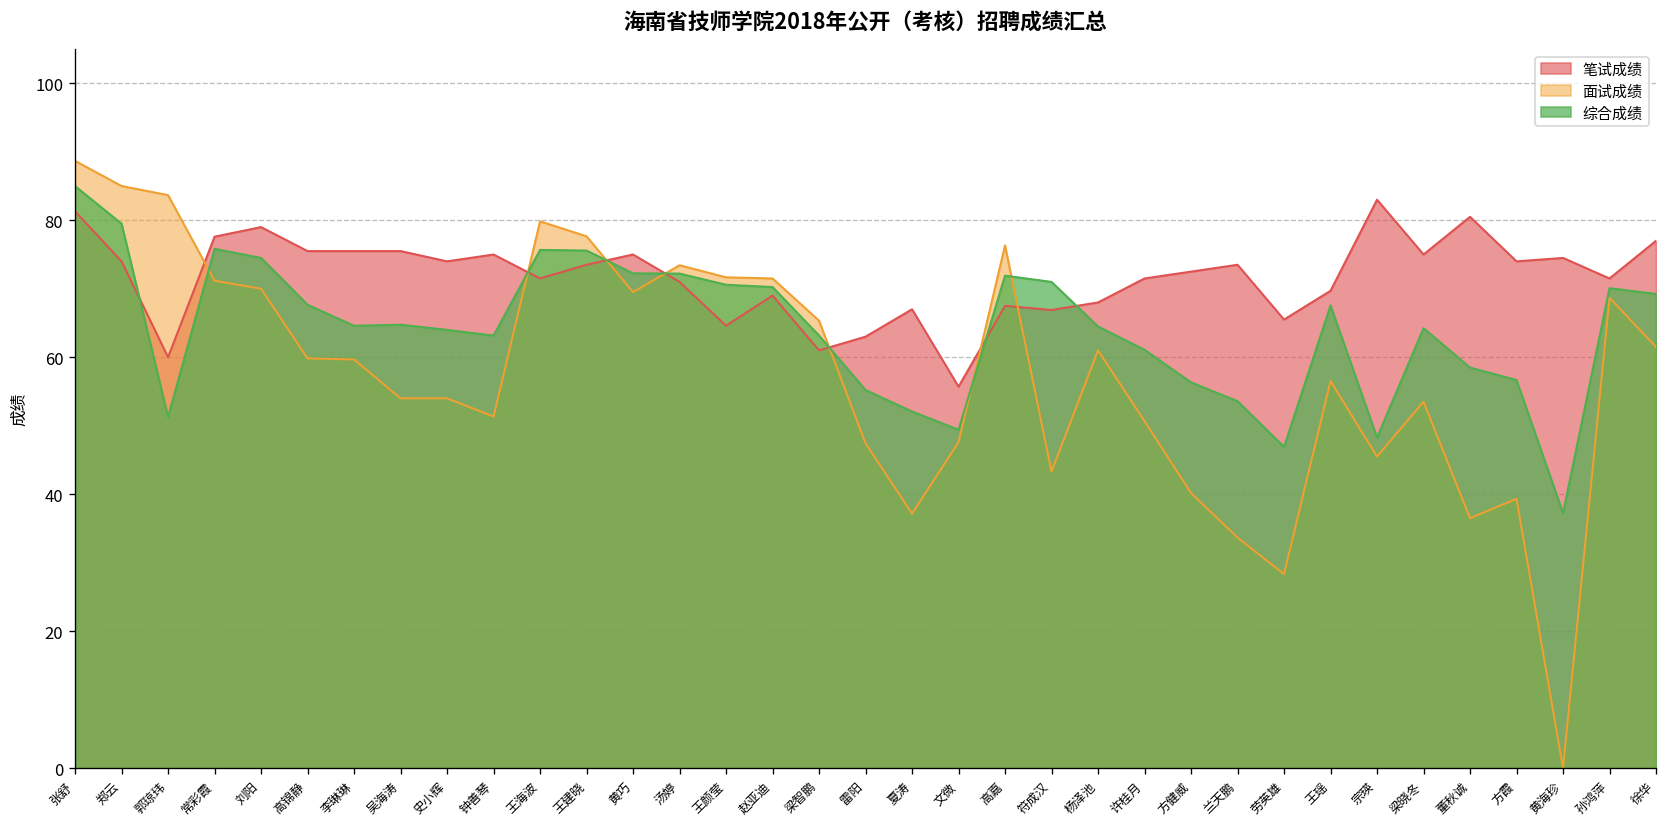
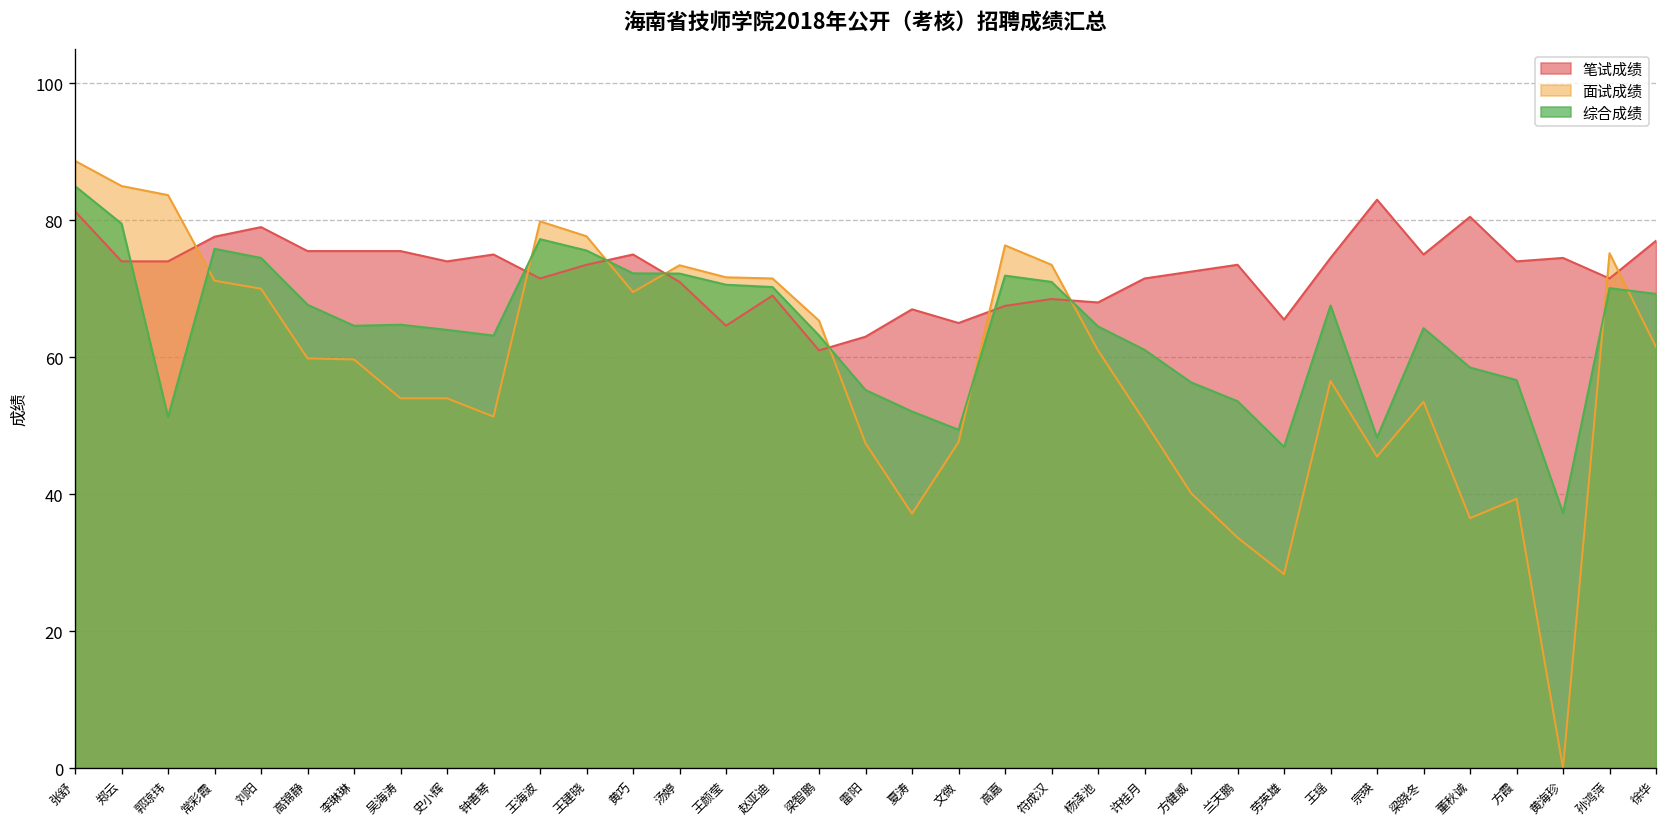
笔试成绩, 郭琼玮: 60 -> 74
综合成绩, 王海波: 76 -> 77
笔试成绩, 文微: 56 -> 65
笔试成绩, 符成汉: 67 -> 69
面试成绩, 符成汉: 43 -> 74
笔试成绩, 王瑶: 70 -> 75
面试成绩, 孙鸿萍: 69 -> 75
